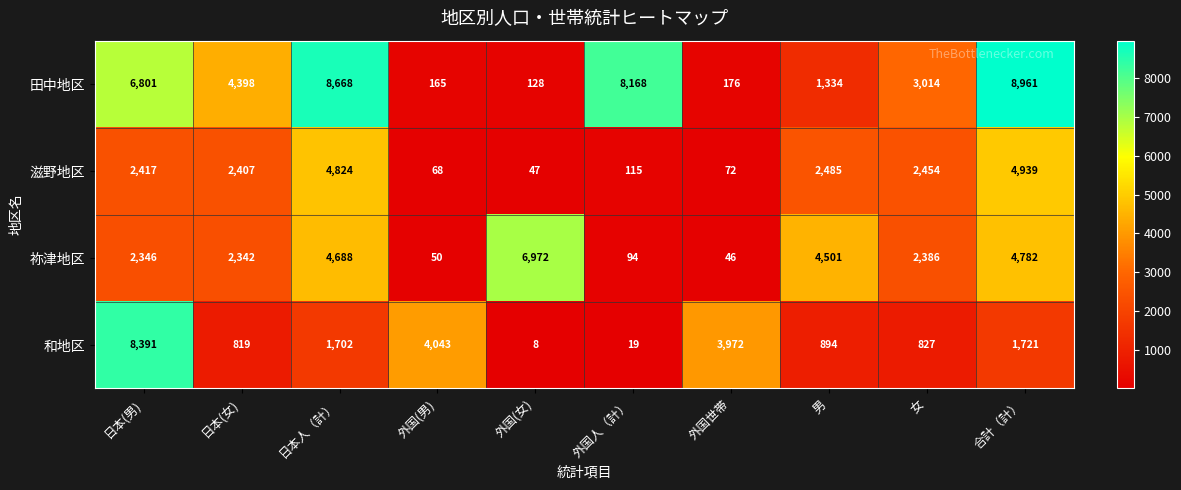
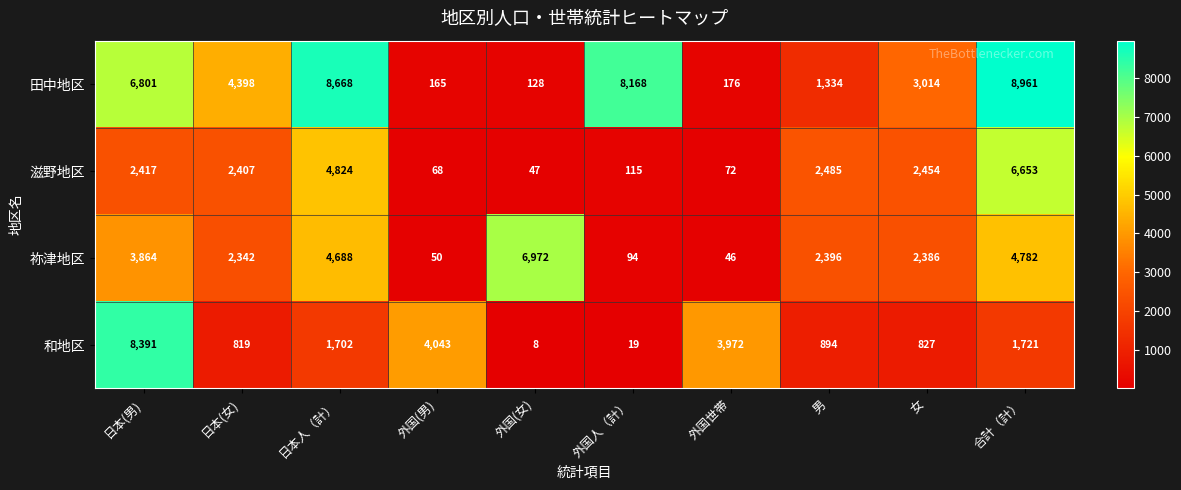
滋野地区, 合計（計）: 4,939 -> 6,653
祢津地区, 日本(男): 2,346 -> 3,864
祢津地区, 男: 4,501 -> 2,396
